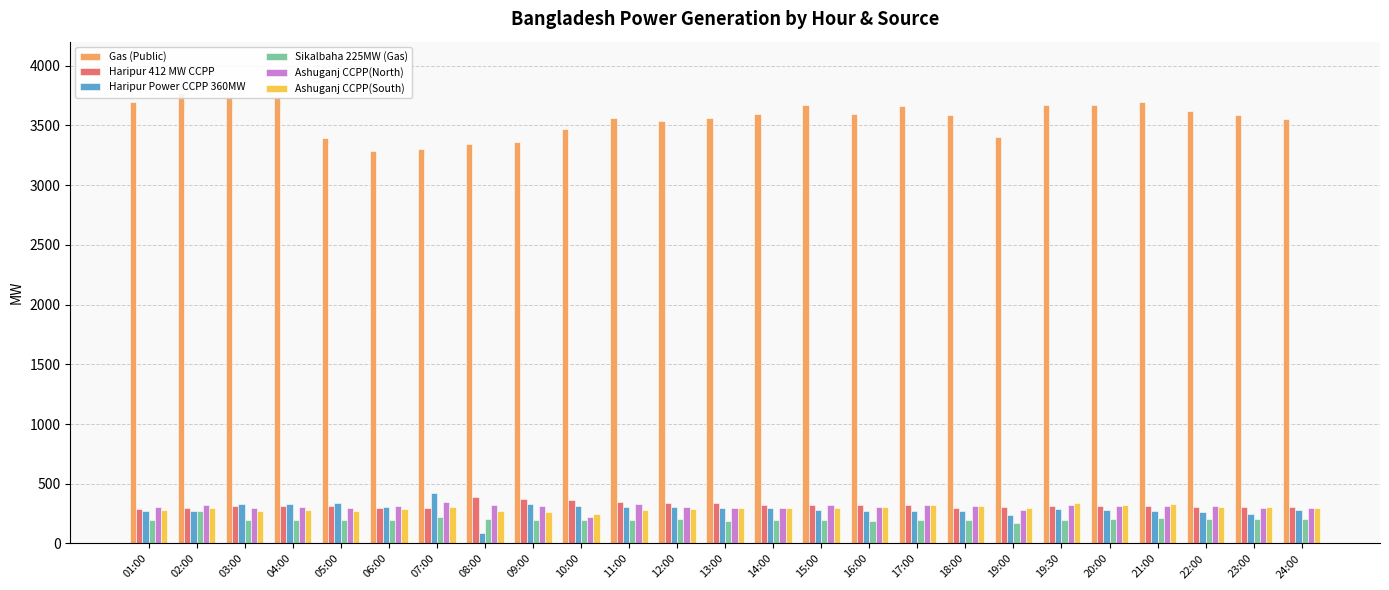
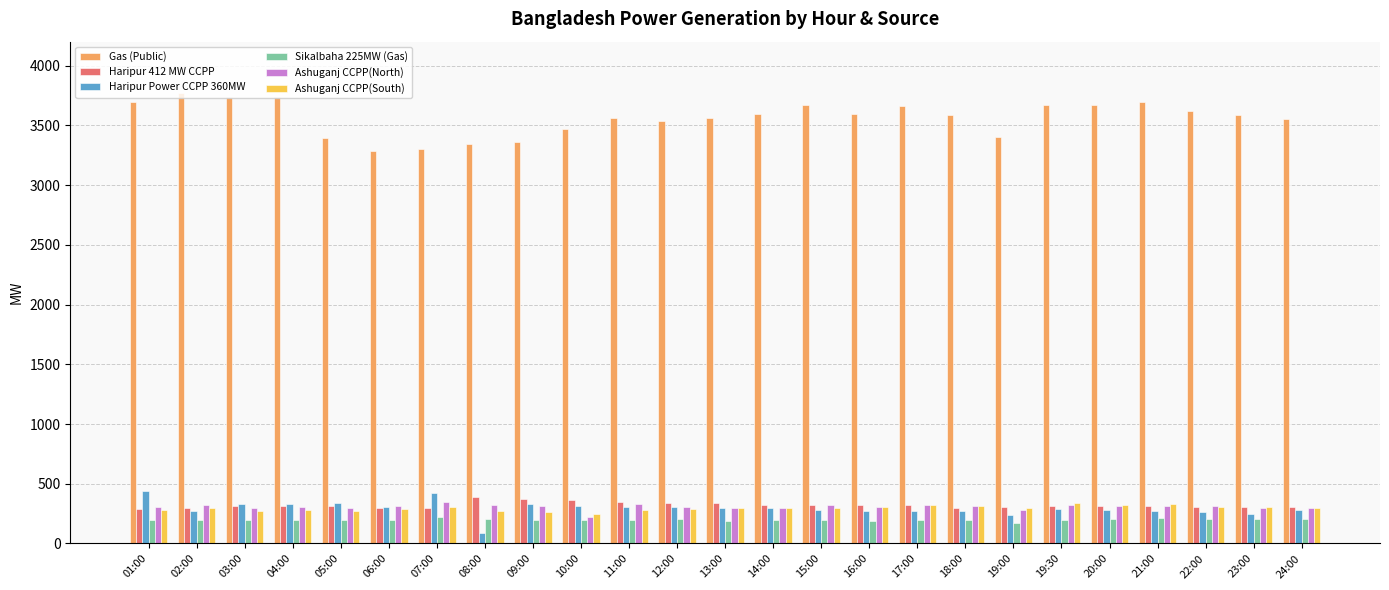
Haripur Power CCPP 360MW, 01:00: 270 -> 440
Sikalbaha 225MW (Gas), 02:00: 270 -> 200
